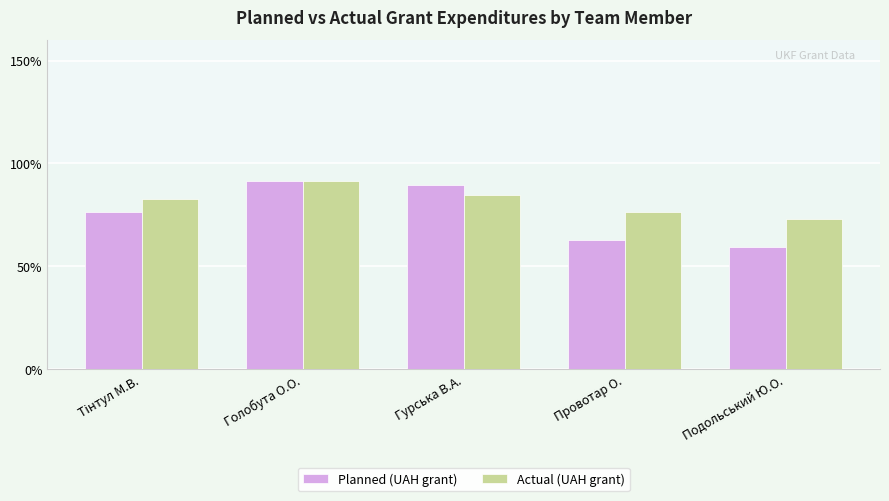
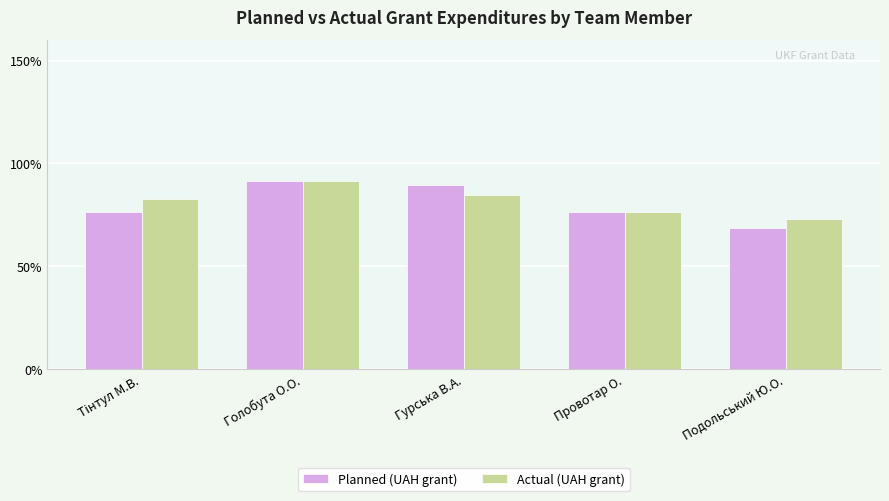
Planned (UAH grant), Провотар О.: 63% -> 77%
Planned (UAH grant), Подольський Ю.О.: 59% -> 69%
